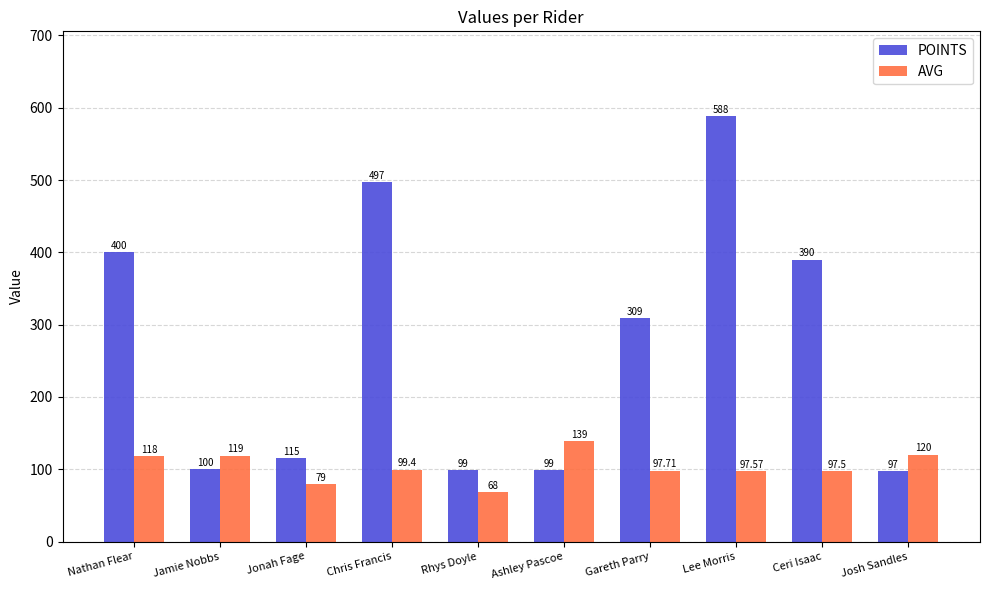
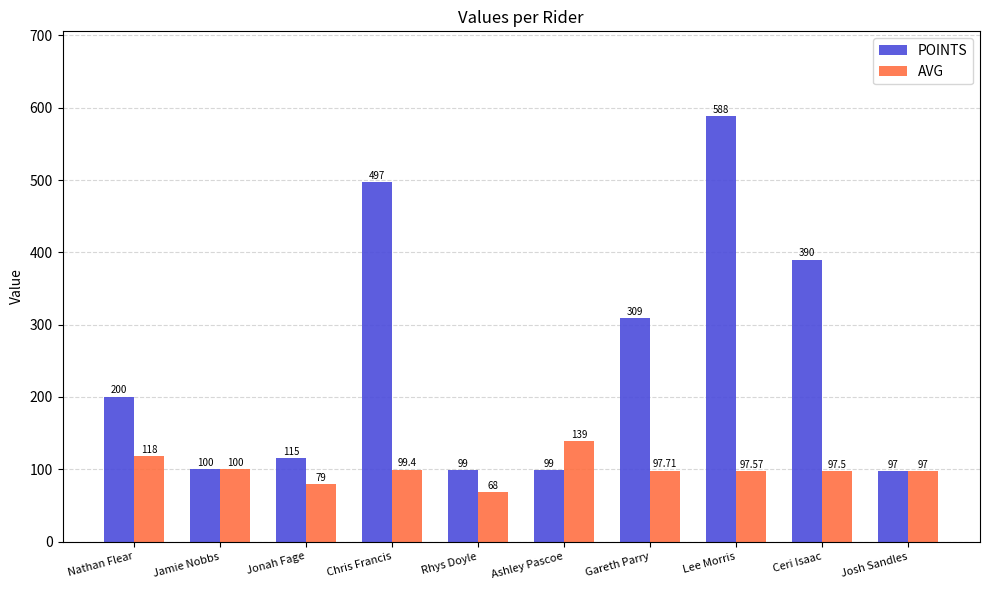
POINTS, Nathan Flear: 400 -> 200
AVG, Jamie Nobbs: 119 -> 100
AVG, Josh Sandles: 120 -> 97
